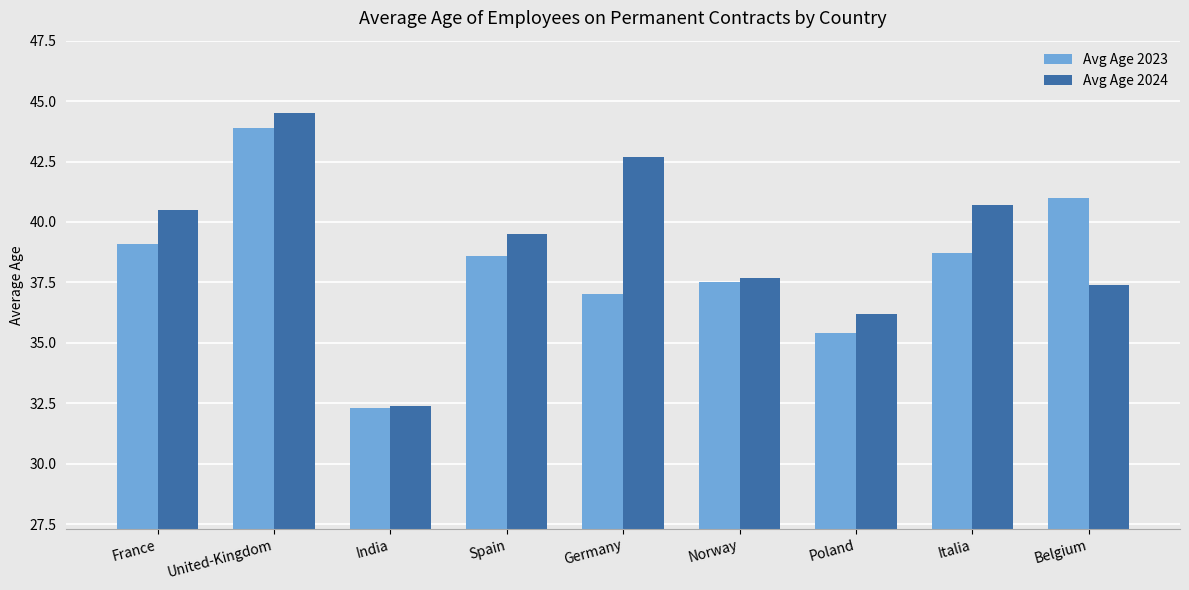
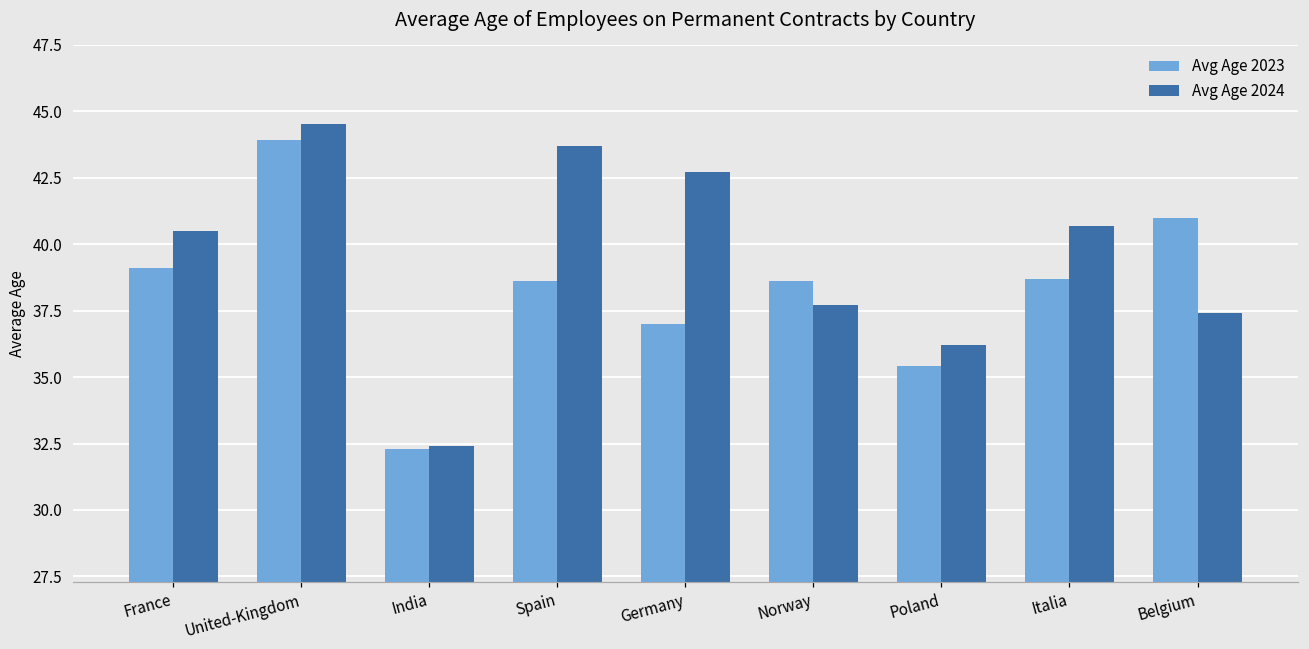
Avg Age 2024, Spain: 39.5 -> 43.7
Avg Age 2023, Norway: 37.5 -> 38.6
